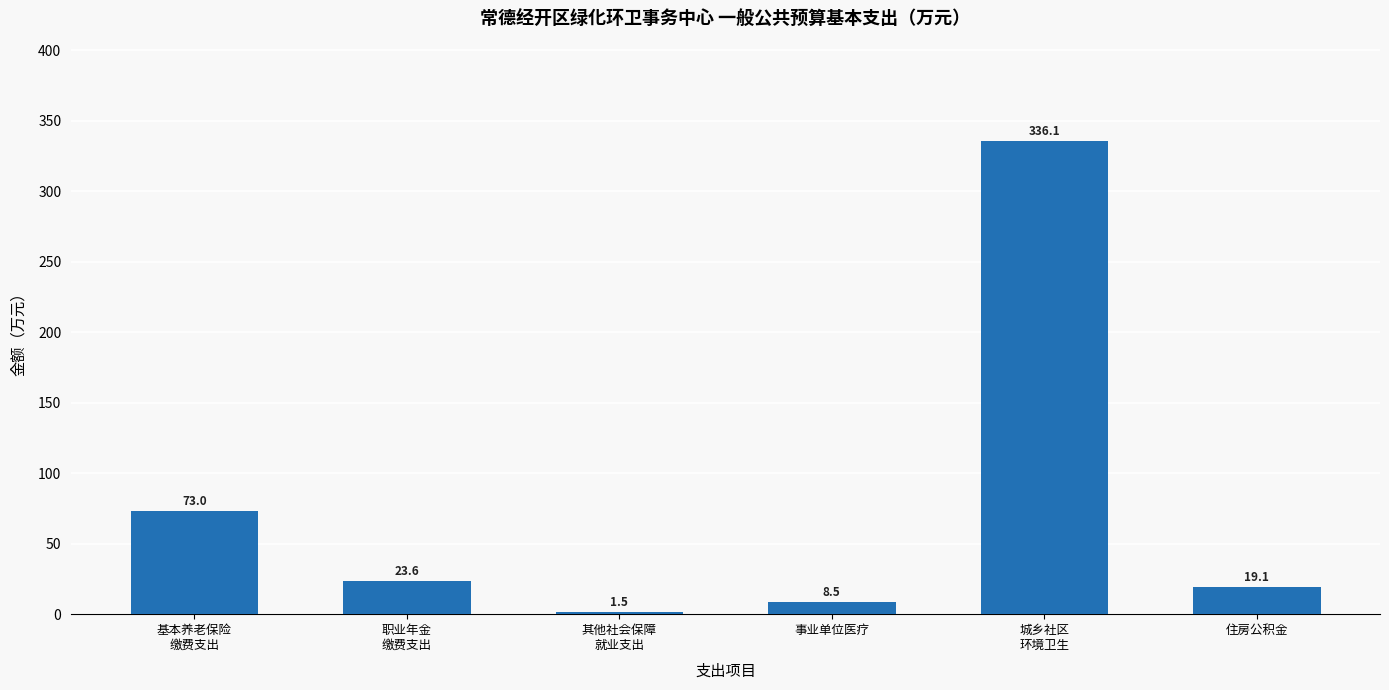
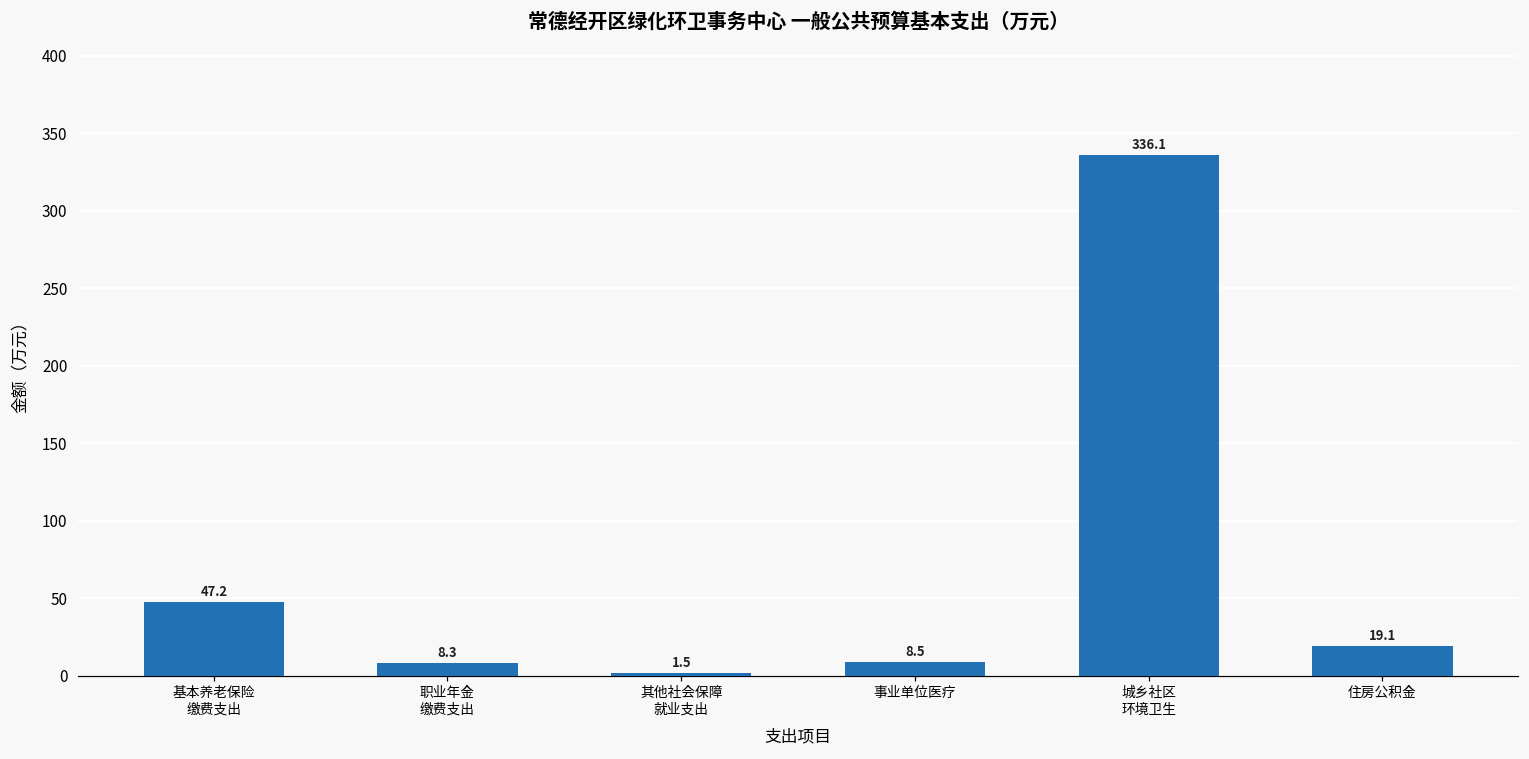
基本养老保险 缴费支出: 73.0 -> 47.2
职业年金 缴费支出: 23.6 -> 8.3
